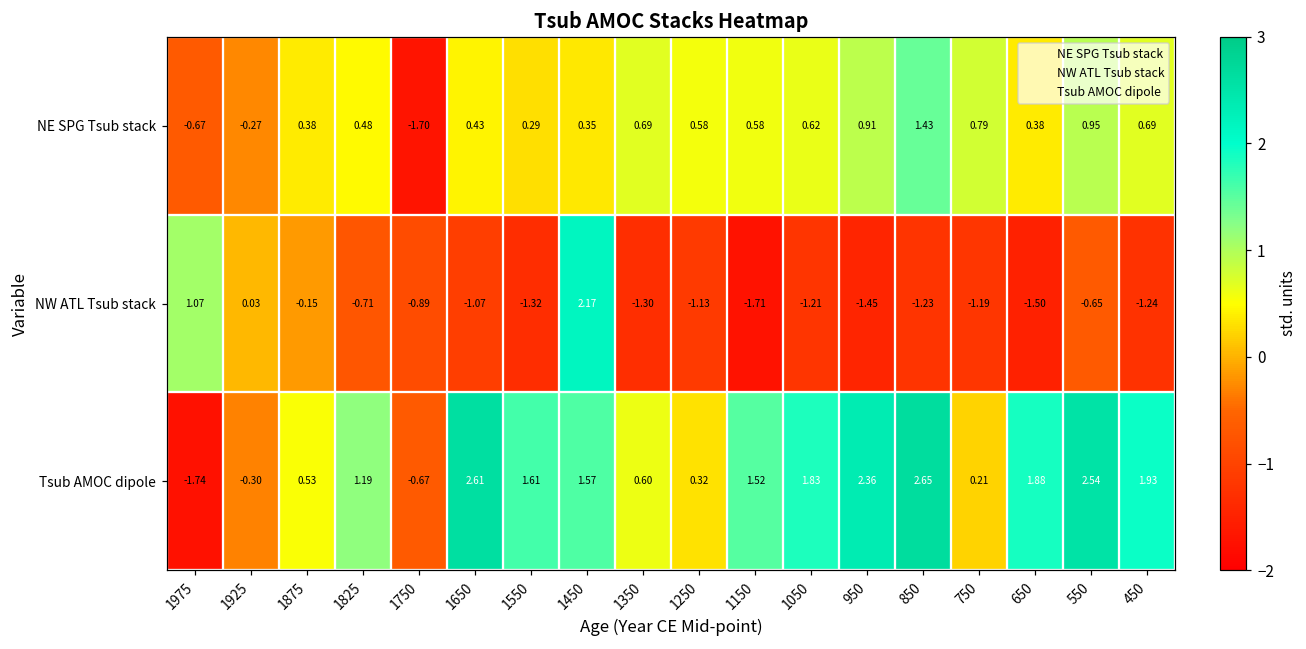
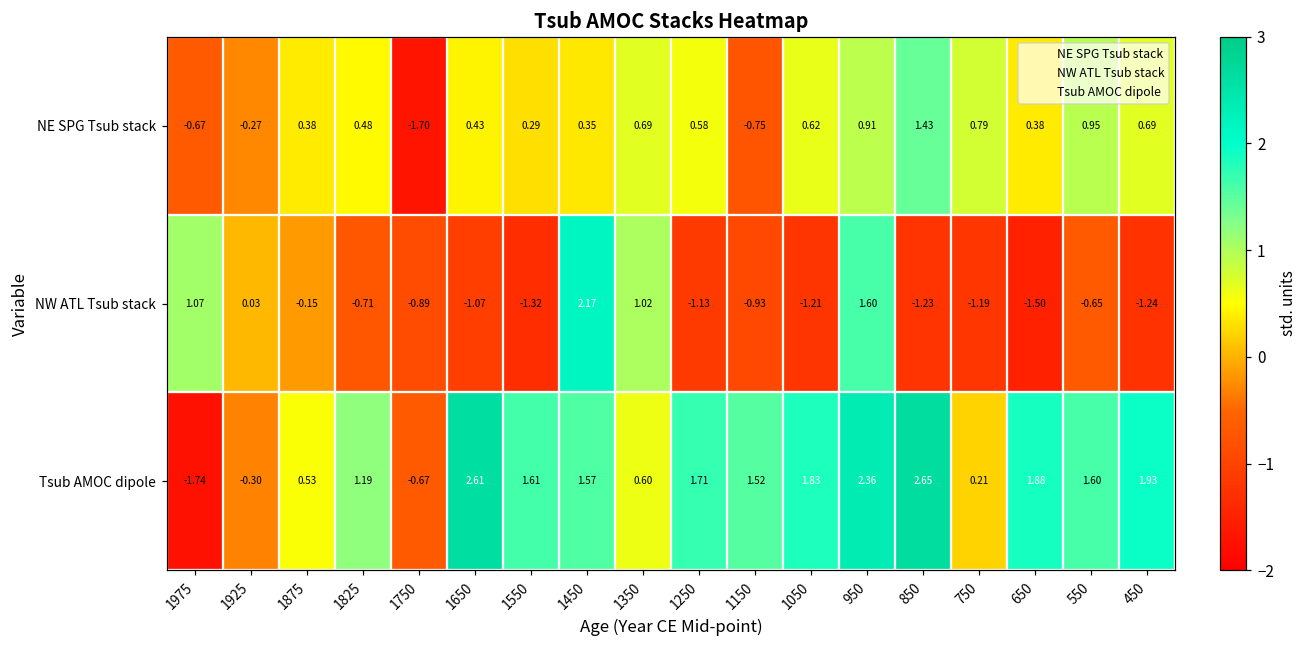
NE SPG Tsub stack, 1150: 0.58 -> -0.75
NW ATL Tsub stack, 1350: -1.30 -> 1.02
NW ATL Tsub stack, 1150: -1.71 -> -0.93
NW ATL Tsub stack, 950: -1.45 -> 1.60
Tsub AMOC dipole, 1250: 0.32 -> 1.71
Tsub AMOC dipole, 550: 2.54 -> 1.60
